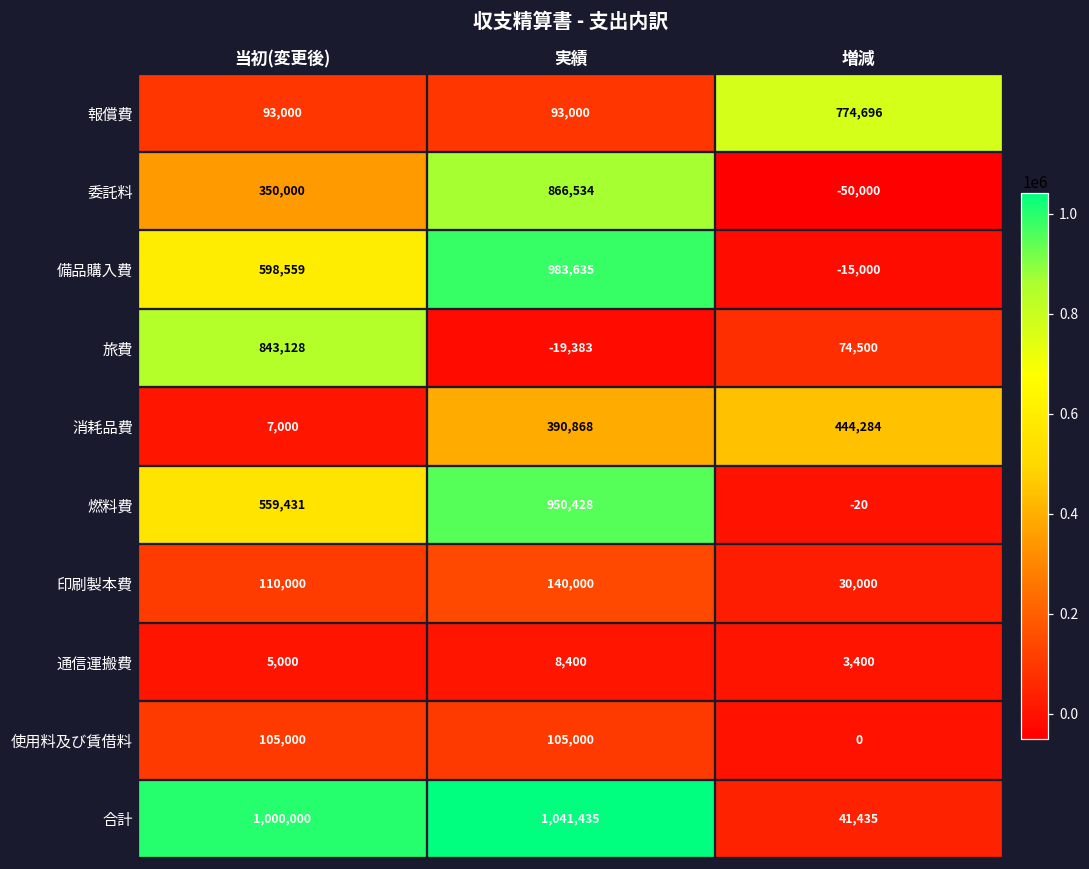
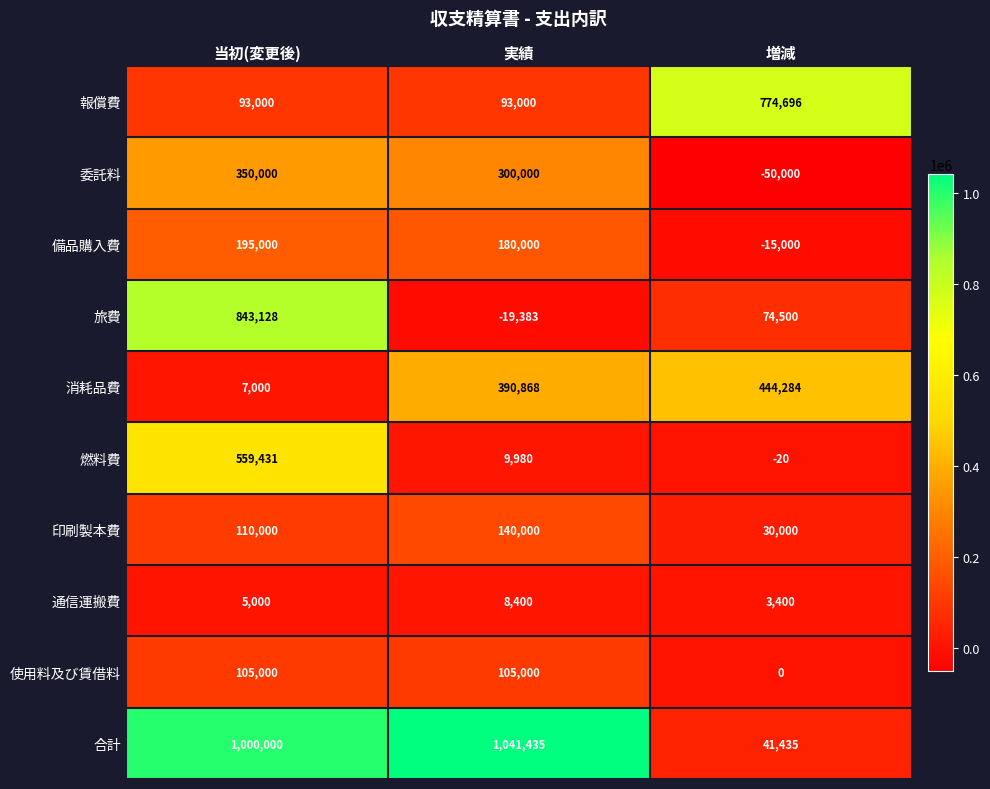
委託料, 実績: 866,534 -> 300,000
備品購入費, 当初(変更後): 598,559 -> 195,000
備品購入費, 実績: 983,635 -> 180,000
燃料費, 実績: 950,428 -> 9,980
